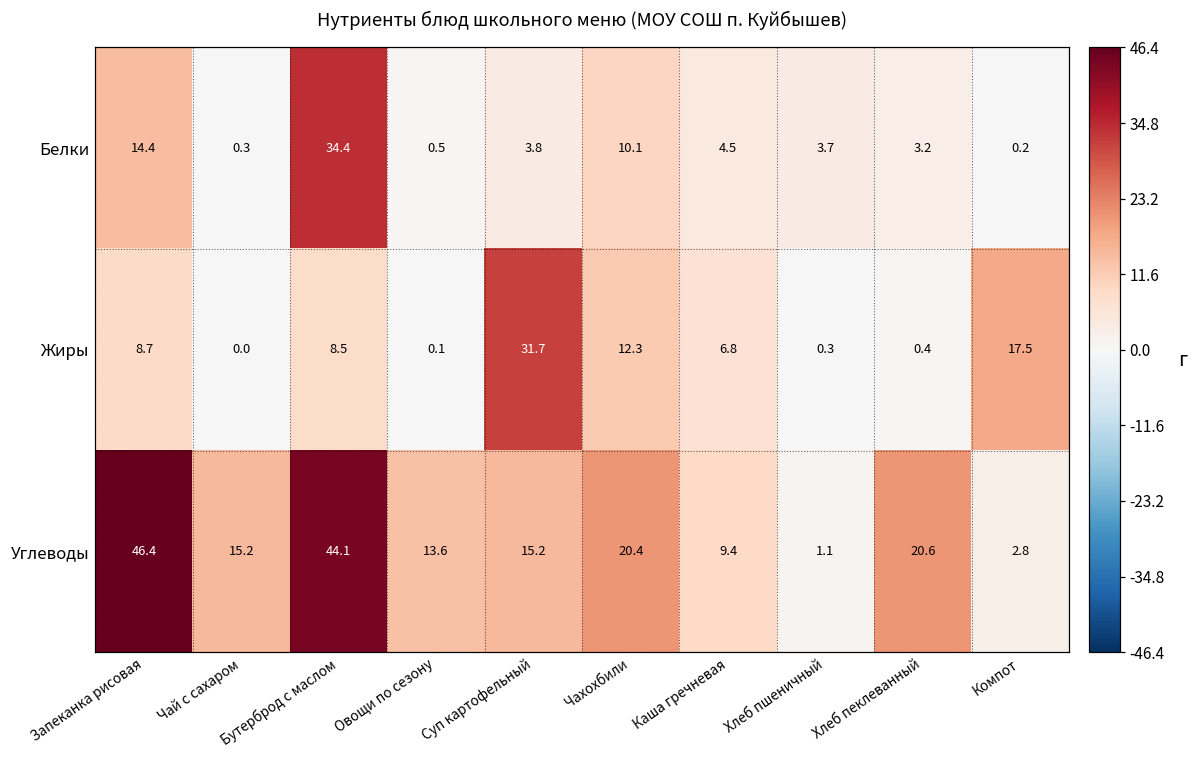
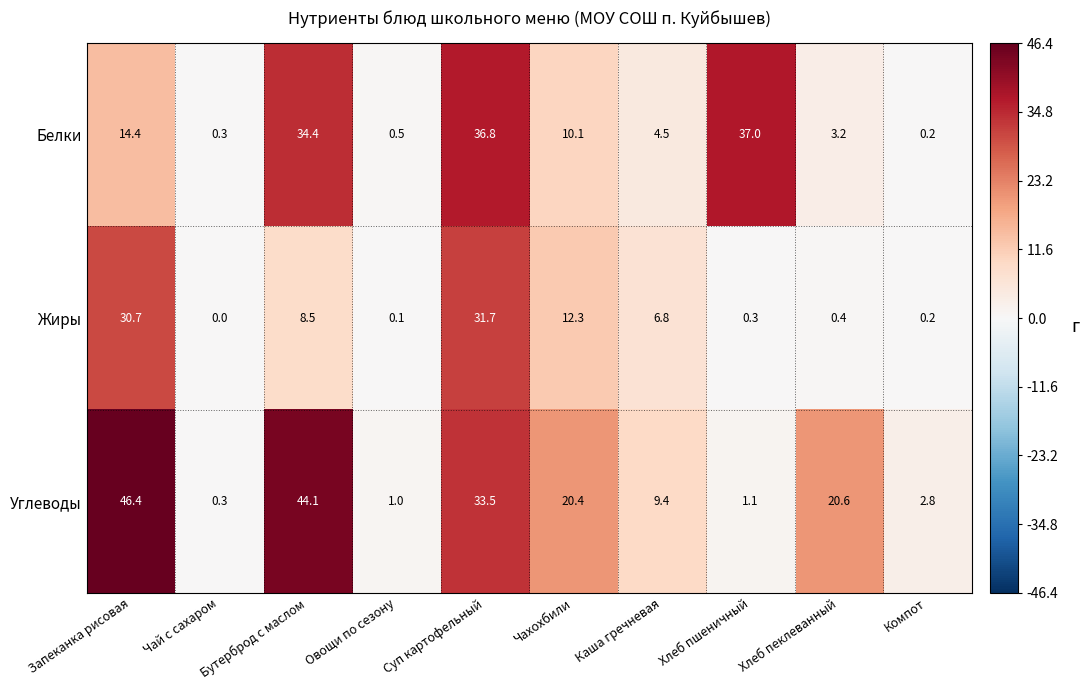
Белки, Суп картофельный: 3.8 -> 36.8
Белки, Хлеб пшеничный: 3.7 -> 37.0
Жиры, Запеканка рисовая: 8.7 -> 30.7
Жиры, Компот: 17.5 -> 0.2
Углеводы, Чай с сахаром: 15.2 -> 0.3
Углеводы, Овощи по сезону: 13.6 -> 1.0
Углеводы, Суп картофельный: 15.2 -> 33.5
